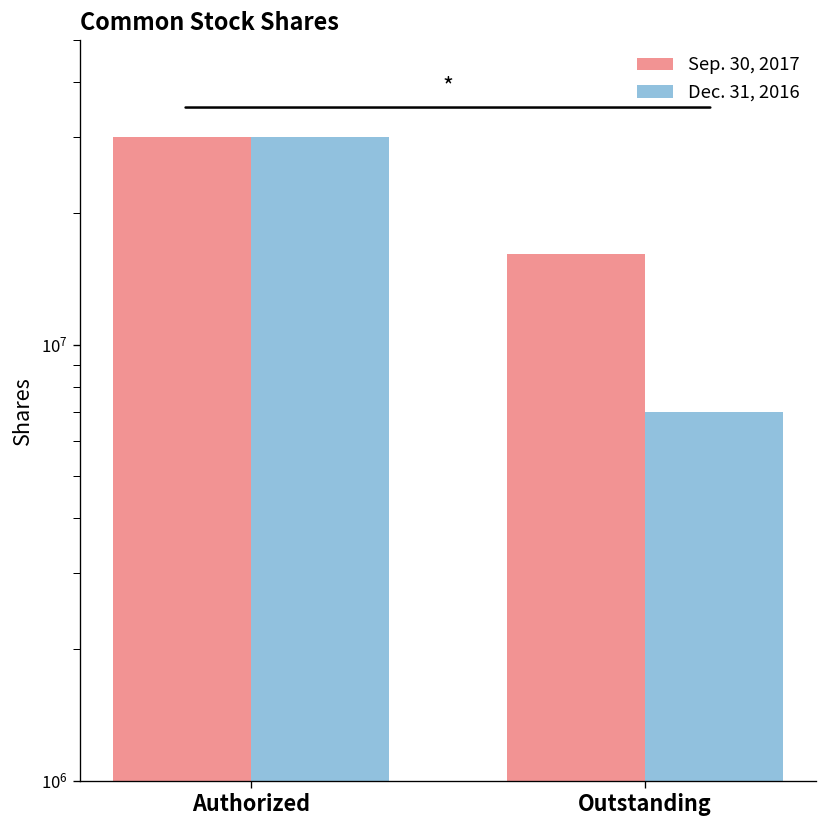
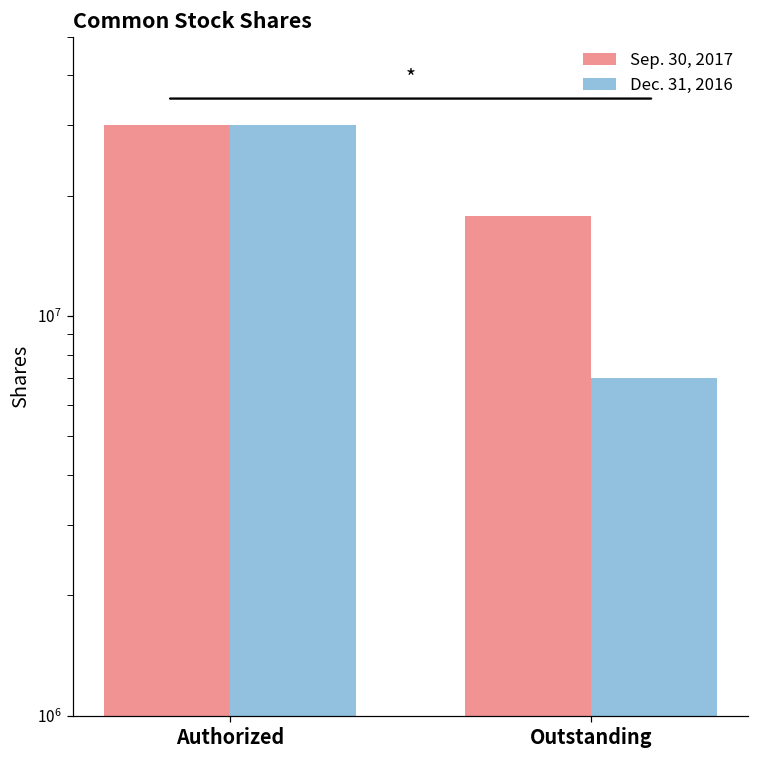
Sep. 30, 2017, Outstanding: 16000000 -> 18000000
